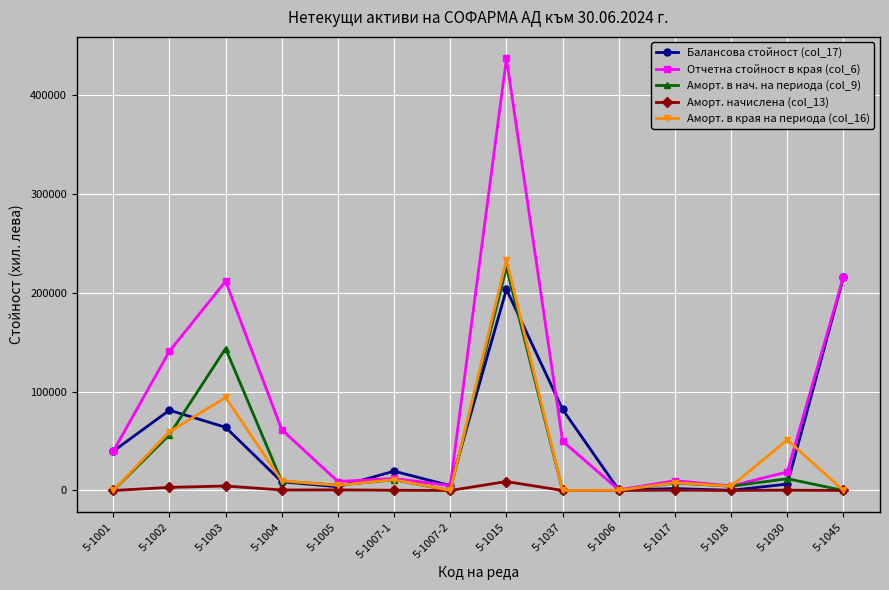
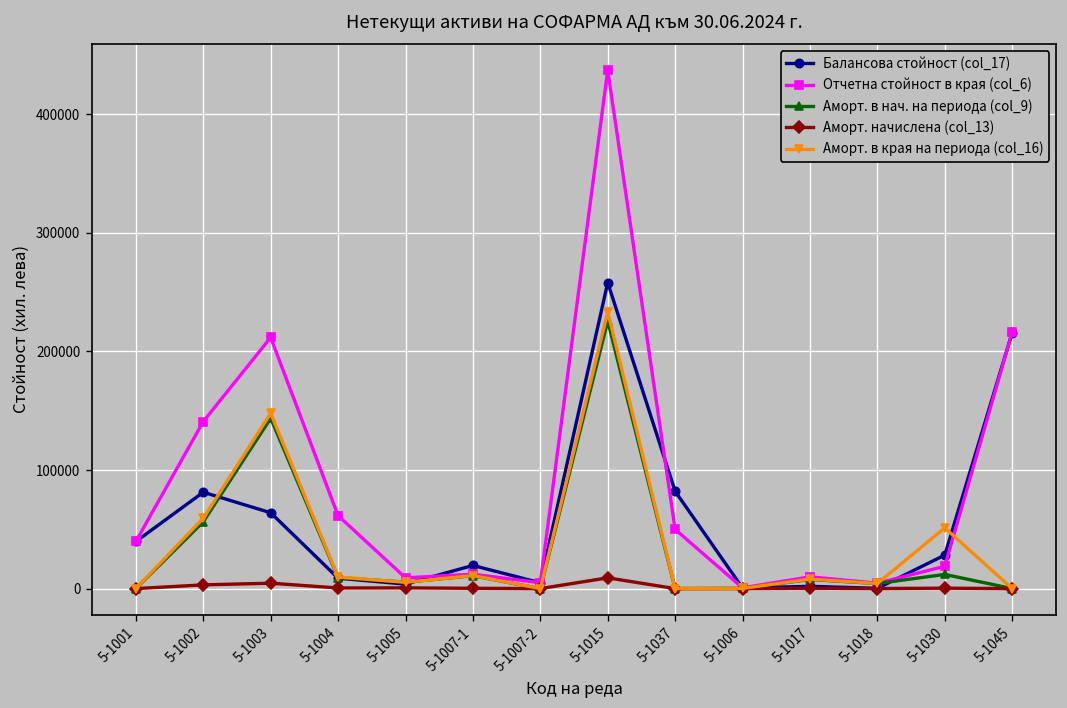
Аморт. в края на периода (col_16), 5-1003: 90000 -> 150000
Балансова стойност (col_17), 5-1015: 200000 -> 260000
Балансова стойност (col_17), 5-1030: 10000 -> 30000
